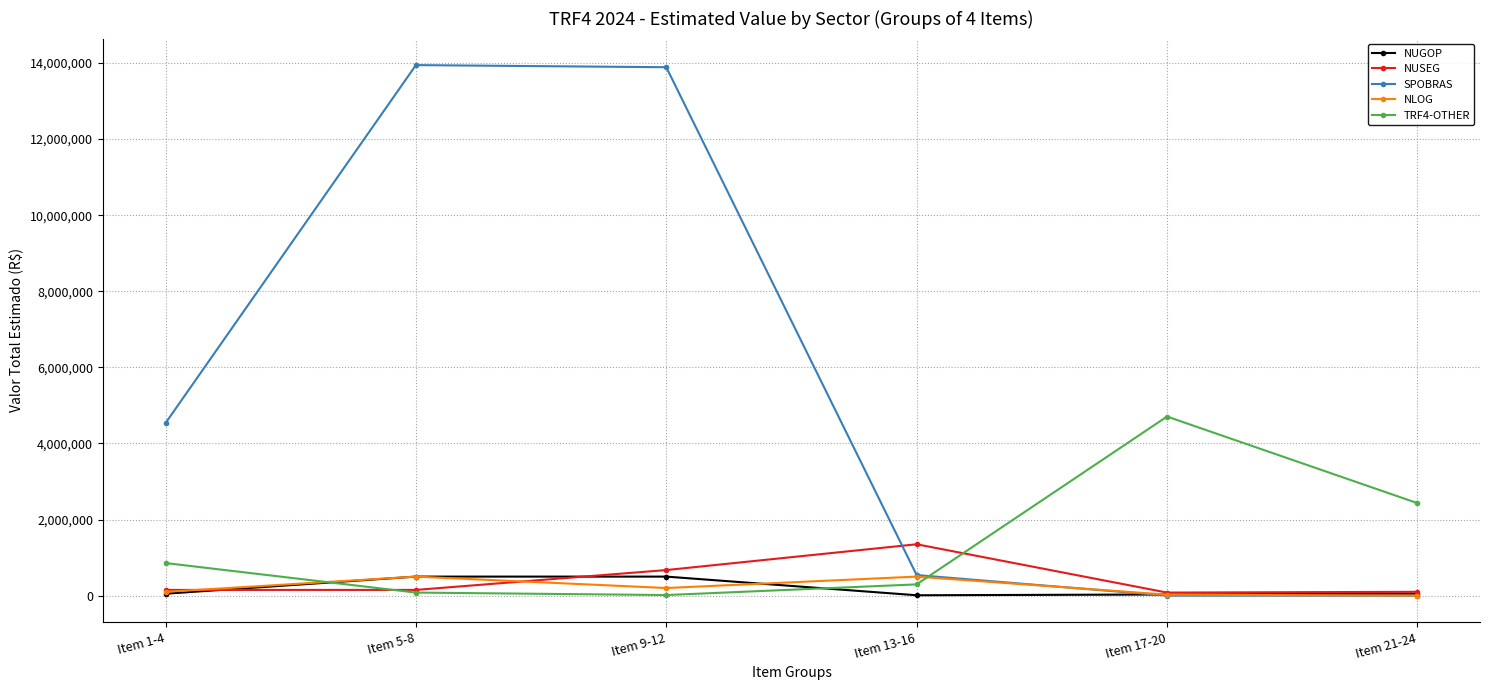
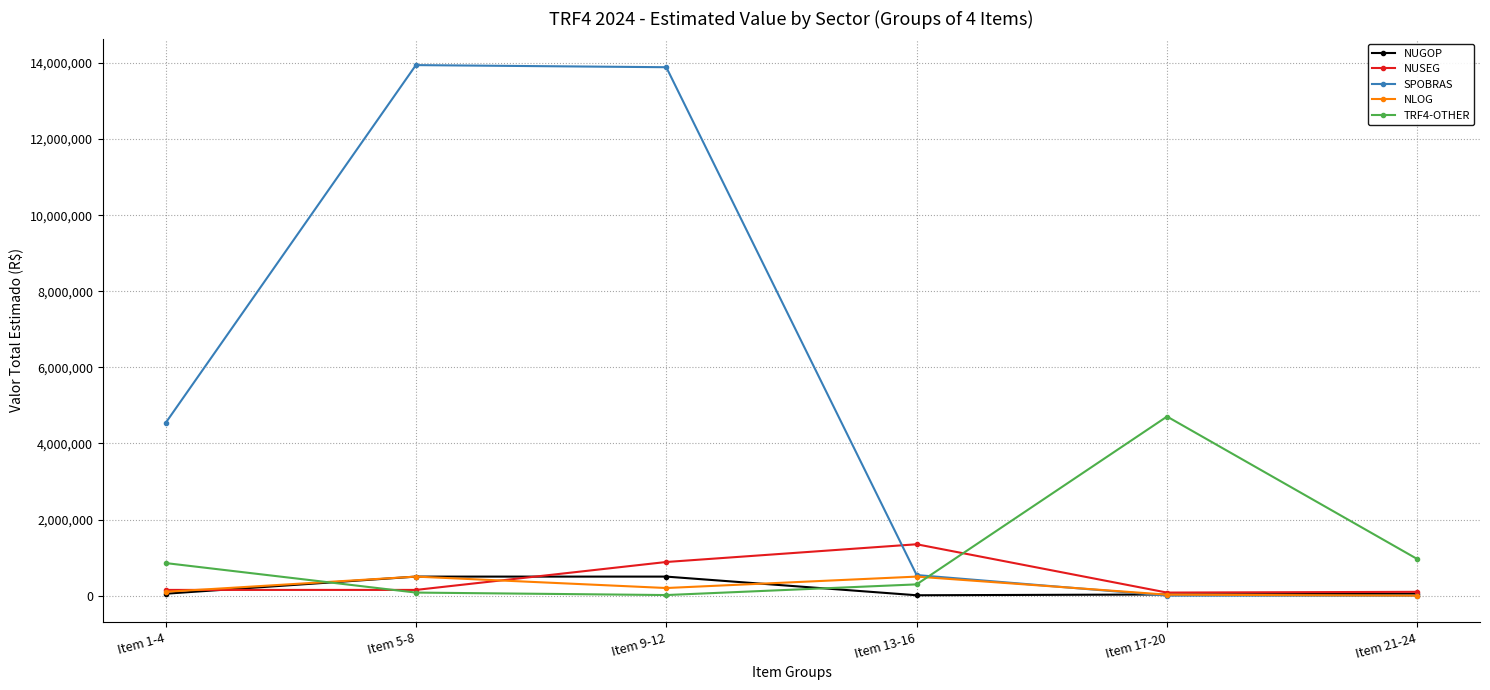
NUSEG, Item 9-12: 700,000 -> 900,000
TRF4-OTHER, Item 21-24: 2,400,000 -> 1,000,000
